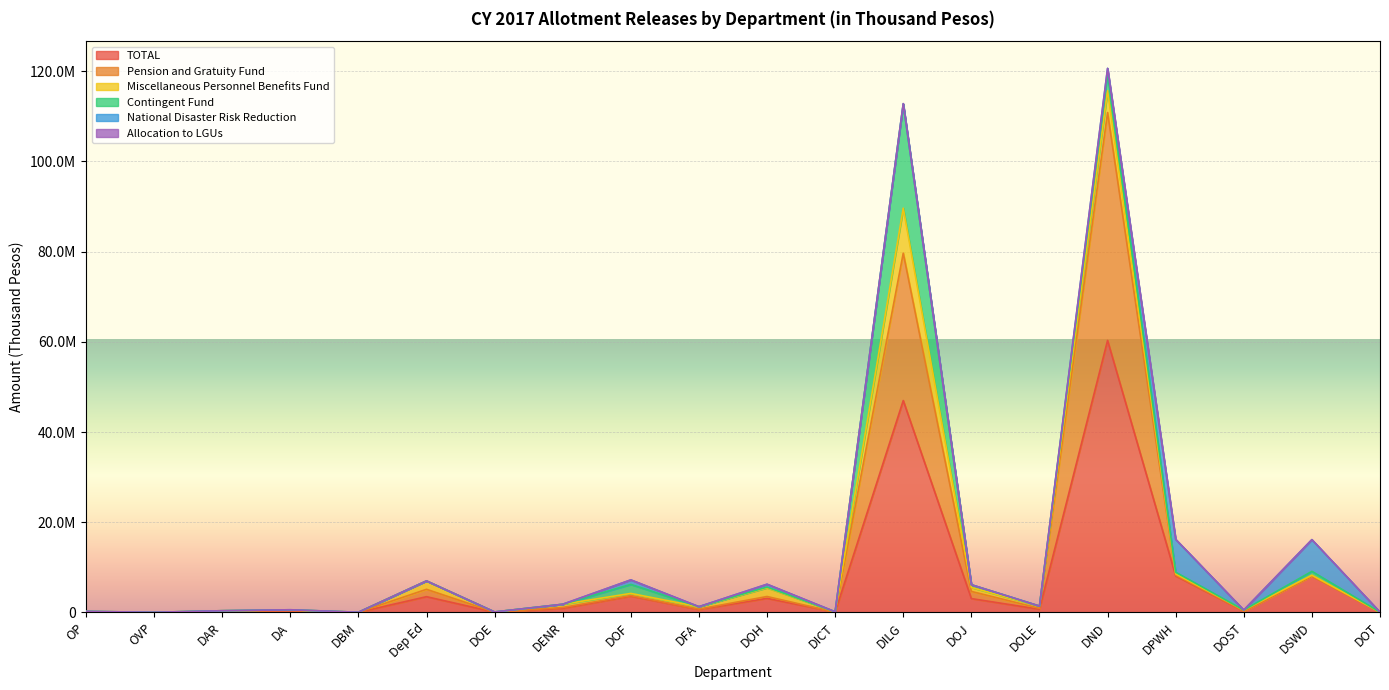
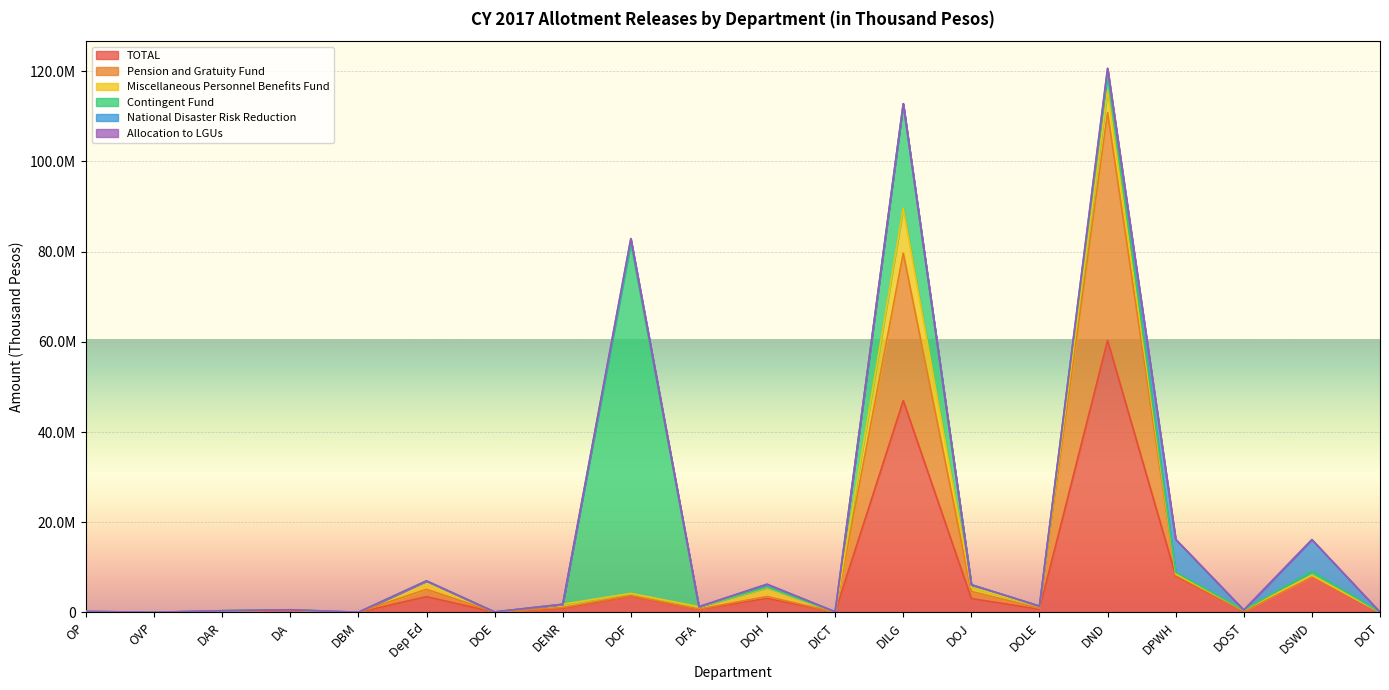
Contingent Fund, DOF: 2000000 -> 78000000
